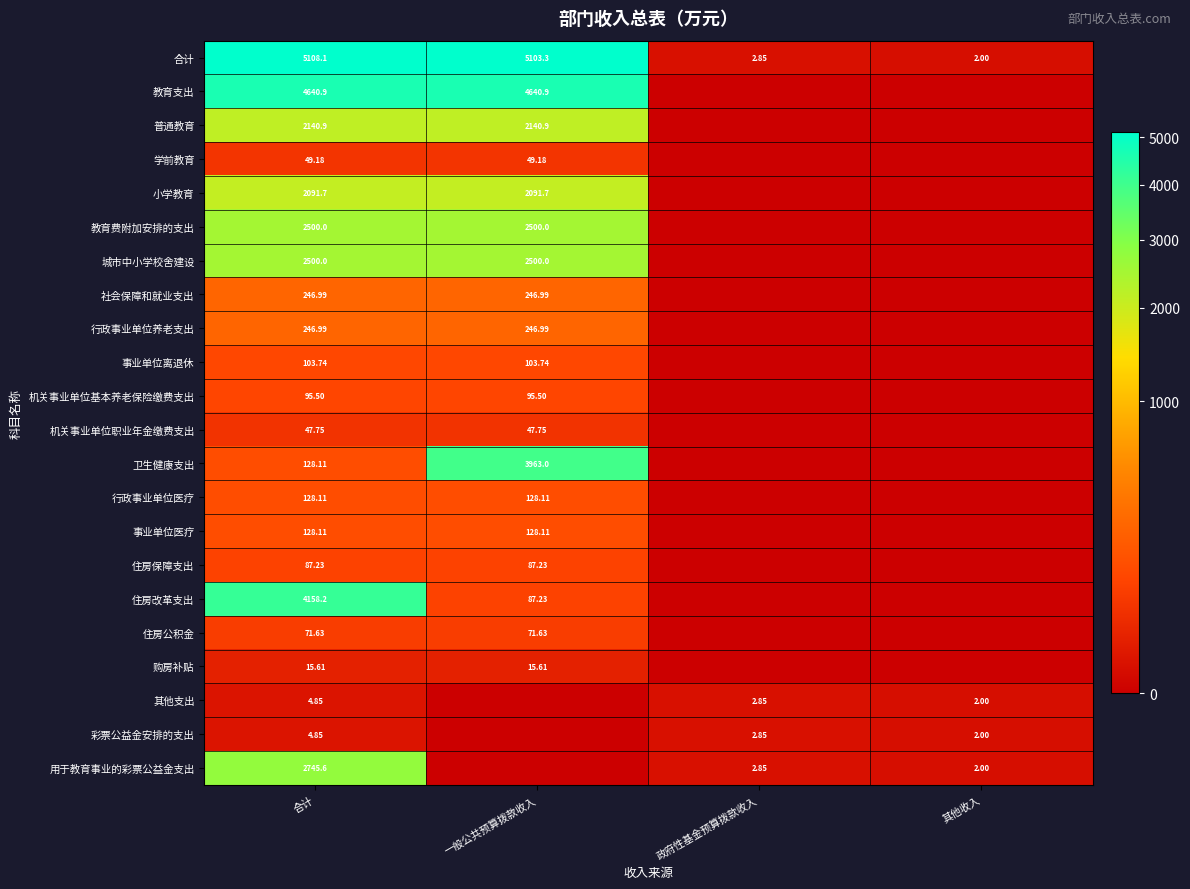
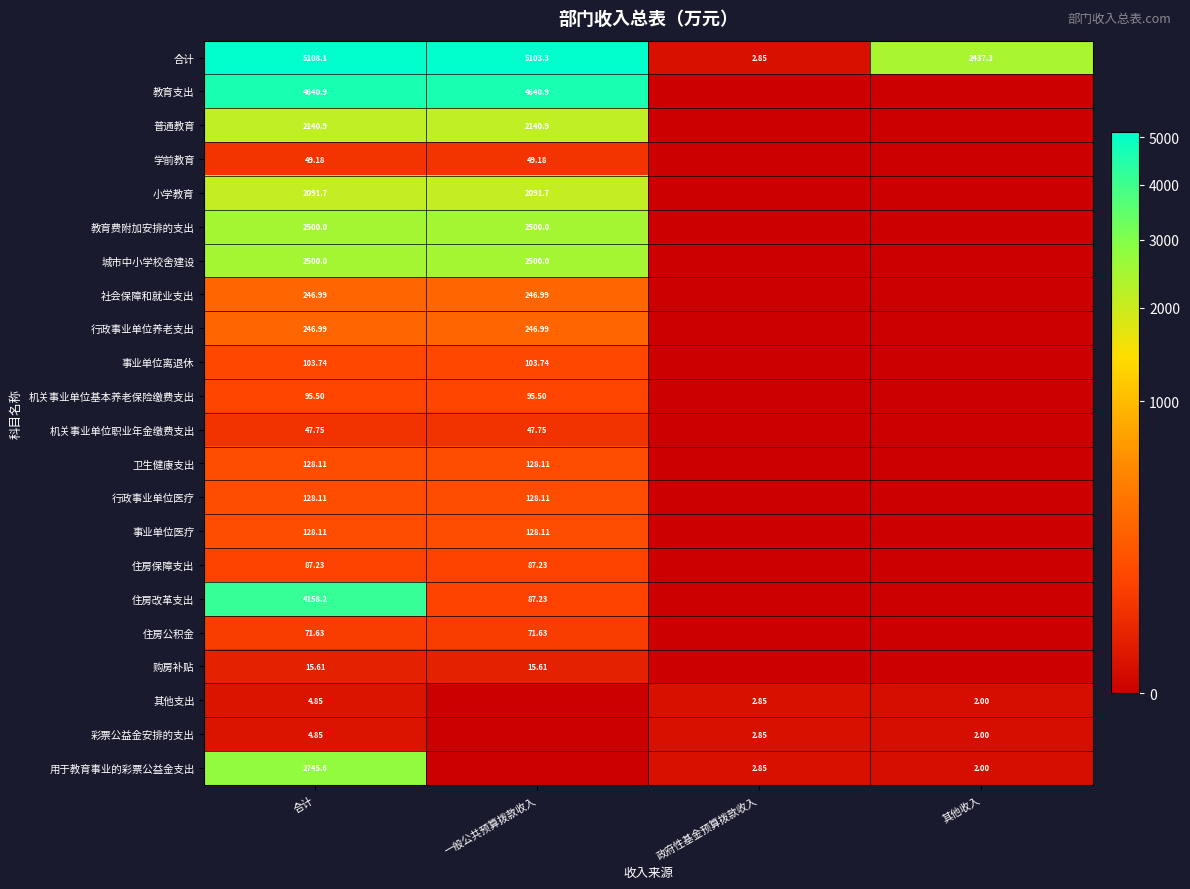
合计, 其他收入: 2.00 -> 2437.3
卫生健康支出, 一般公共预算拨款收入: 3963.0 -> 128.11
